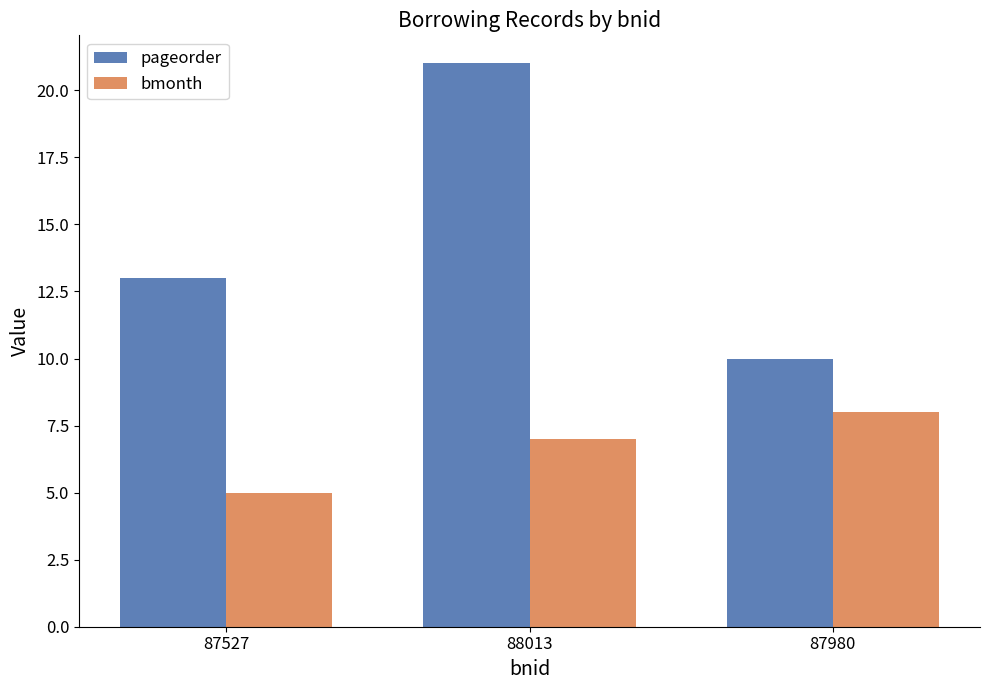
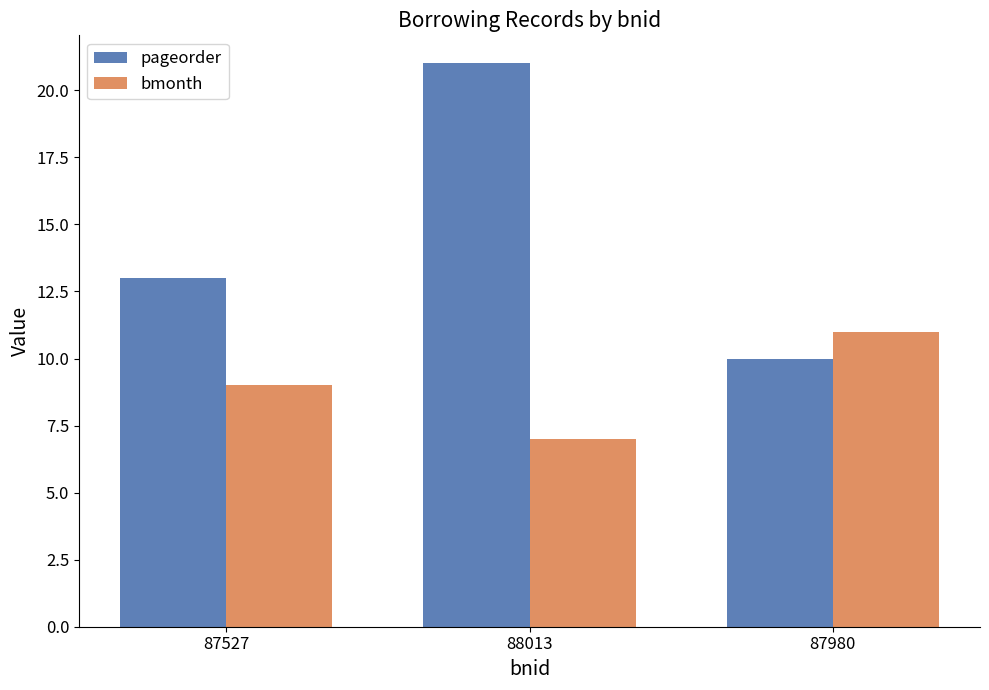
bmonth, 87527: 5 -> 9
bmonth, 87980: 8 -> 11
